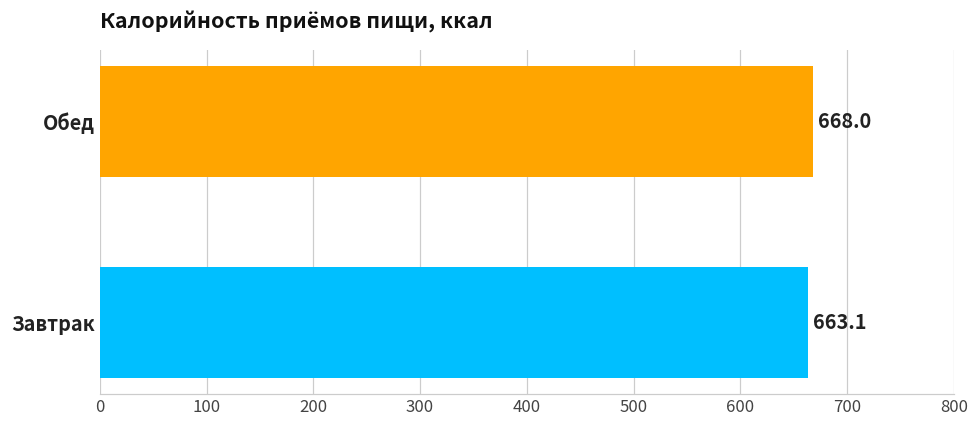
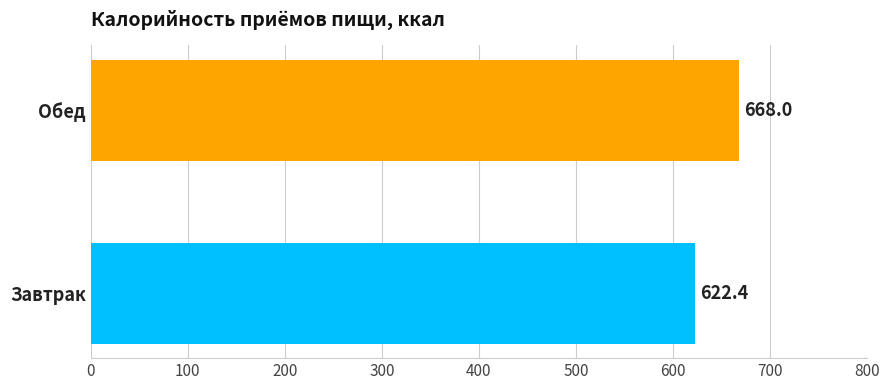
Завтрак: 663.1 -> 622.4
